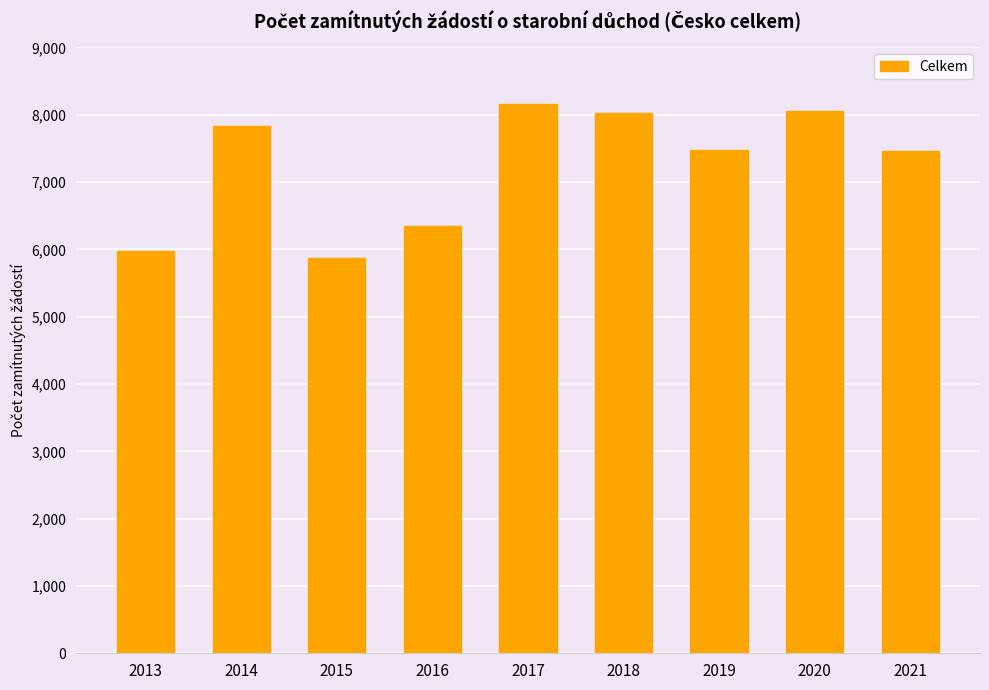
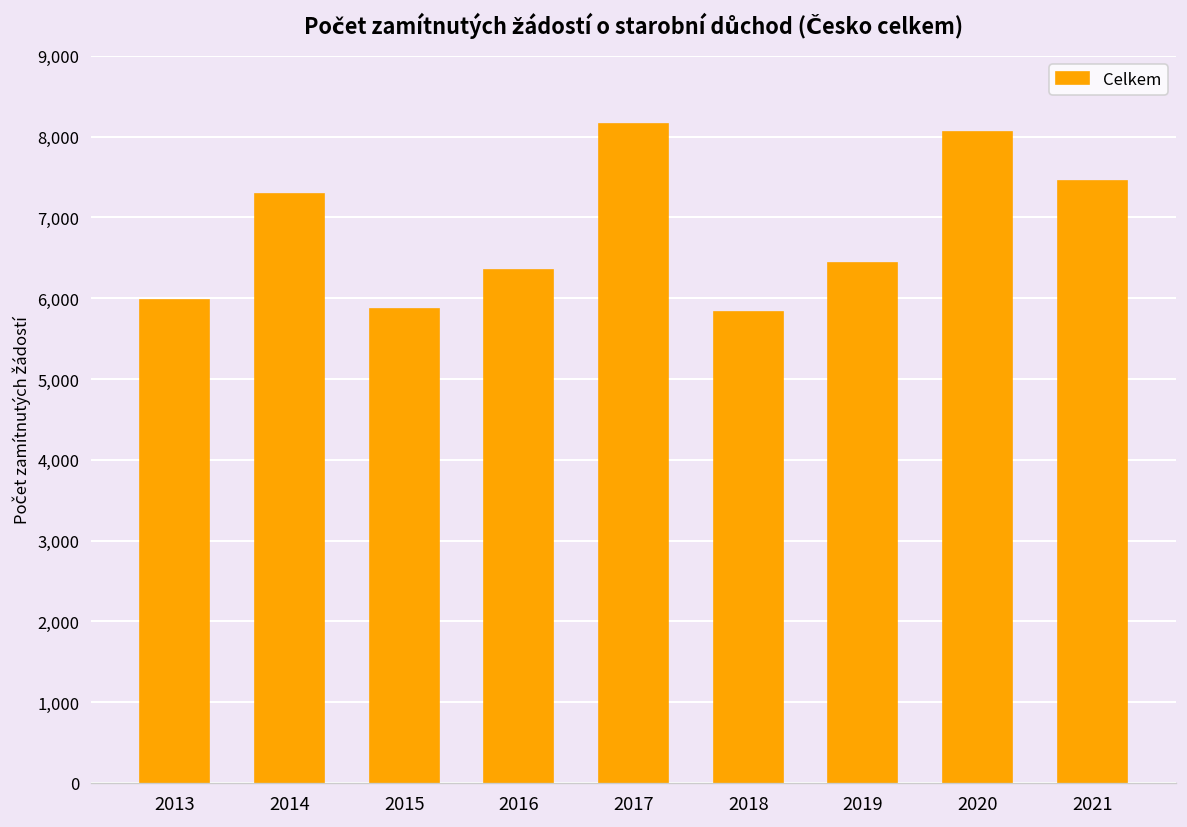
2014: 7,800 -> 7,300
2018: 8,000 -> 5,800
2019: 7,500 -> 6,400
